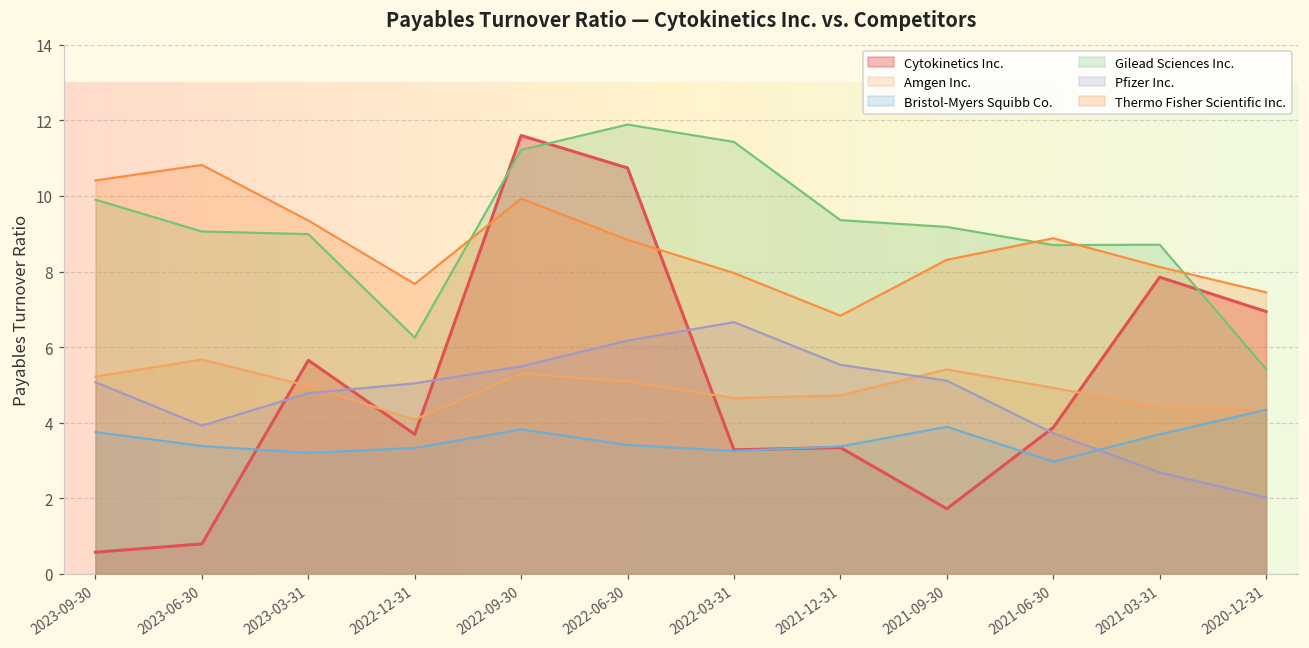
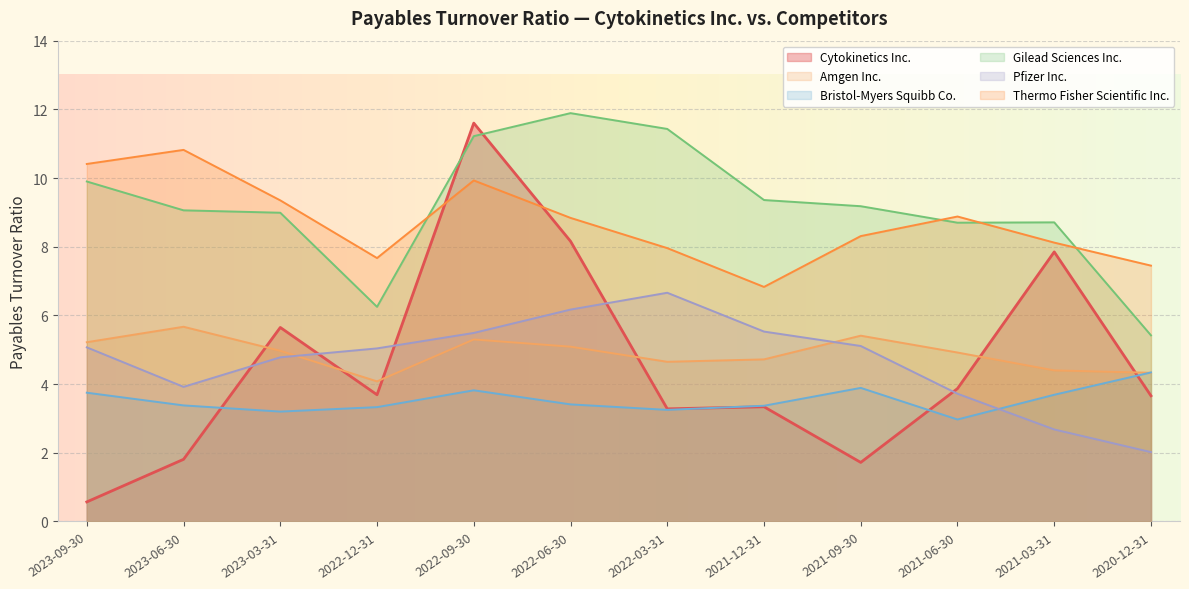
Cytokinetics Inc., 2023-06-30: 0.8 -> 1.8
Cytokinetics Inc., 2022-06-30: 10.7 -> 8.2
Cytokinetics Inc., 2020-12-31: 6.9 -> 3.7
